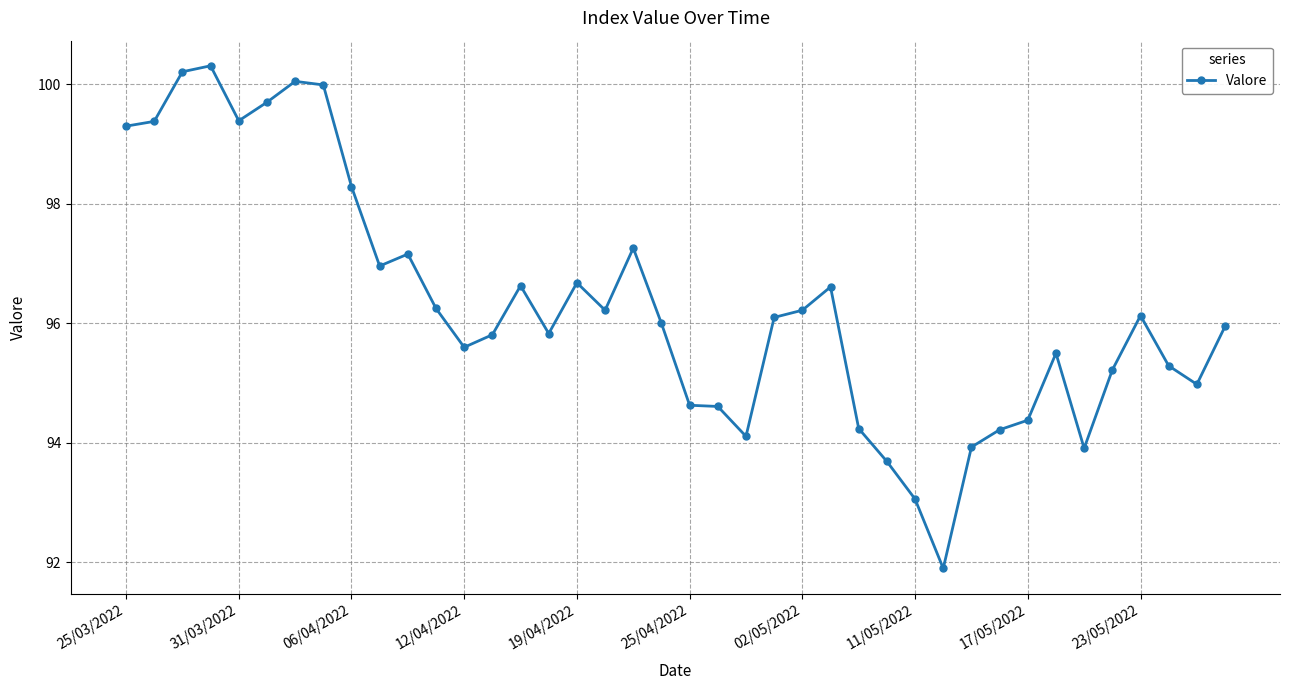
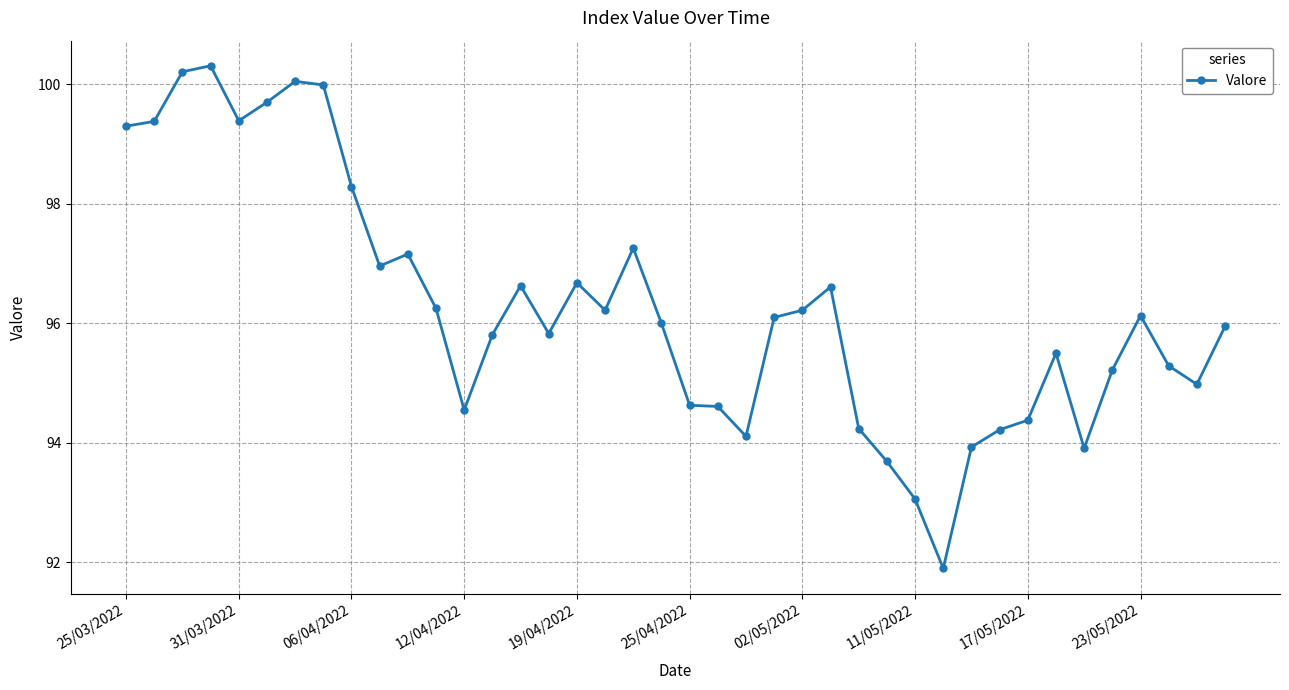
12/04/2022: 95.6 -> 94.6
